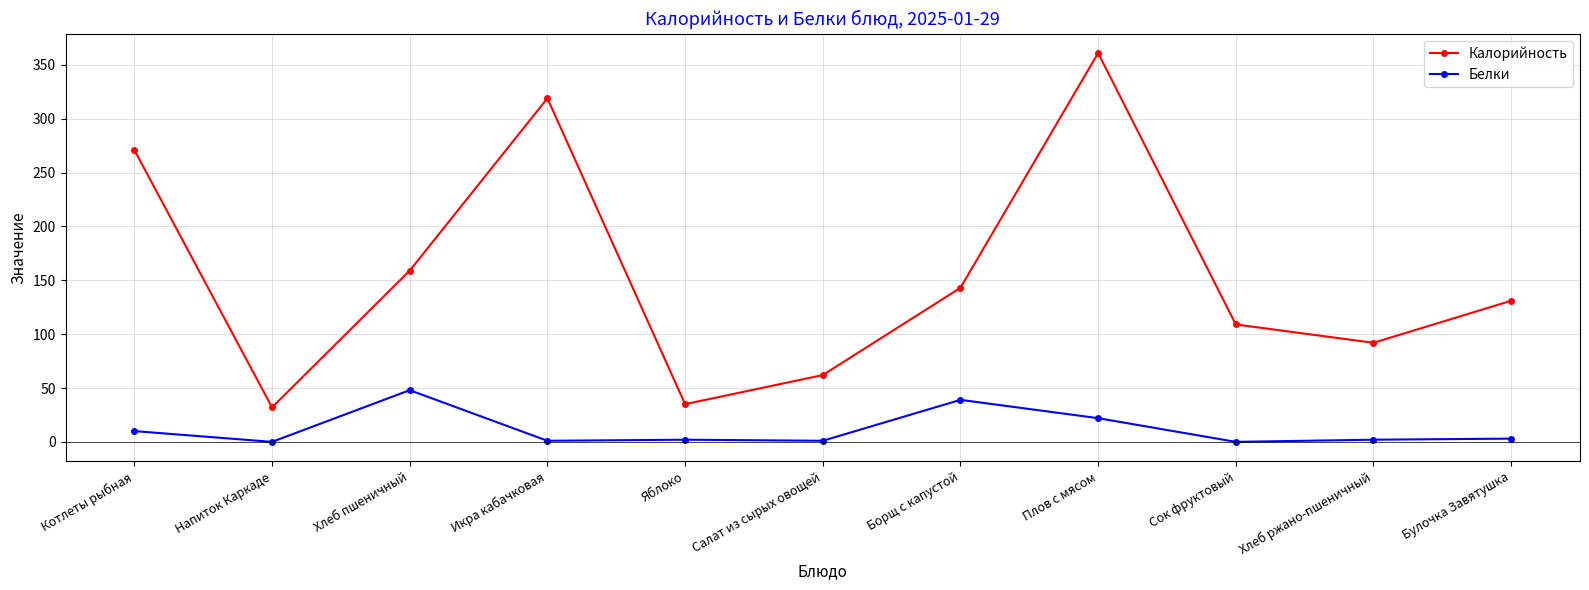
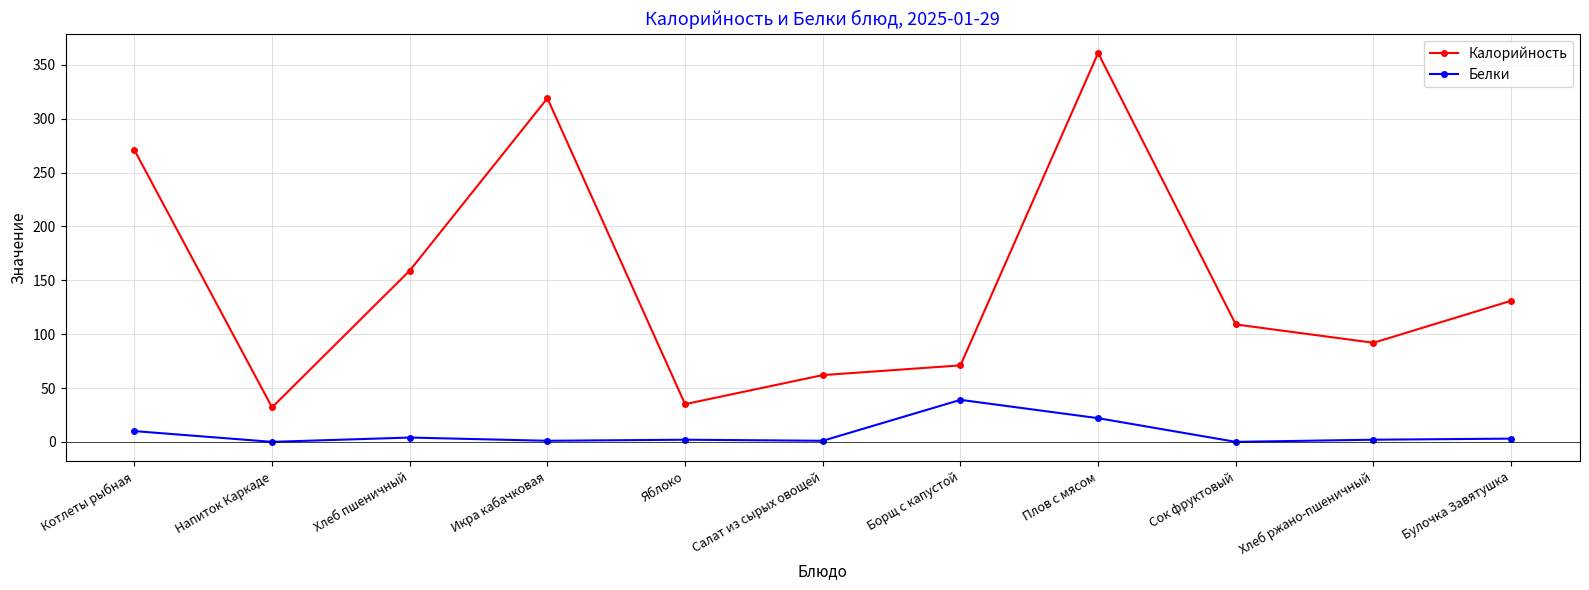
Белки, Хлеб пшеничный: 48 -> 4
Калорийность, Борщ с капустой: 143 -> 71
